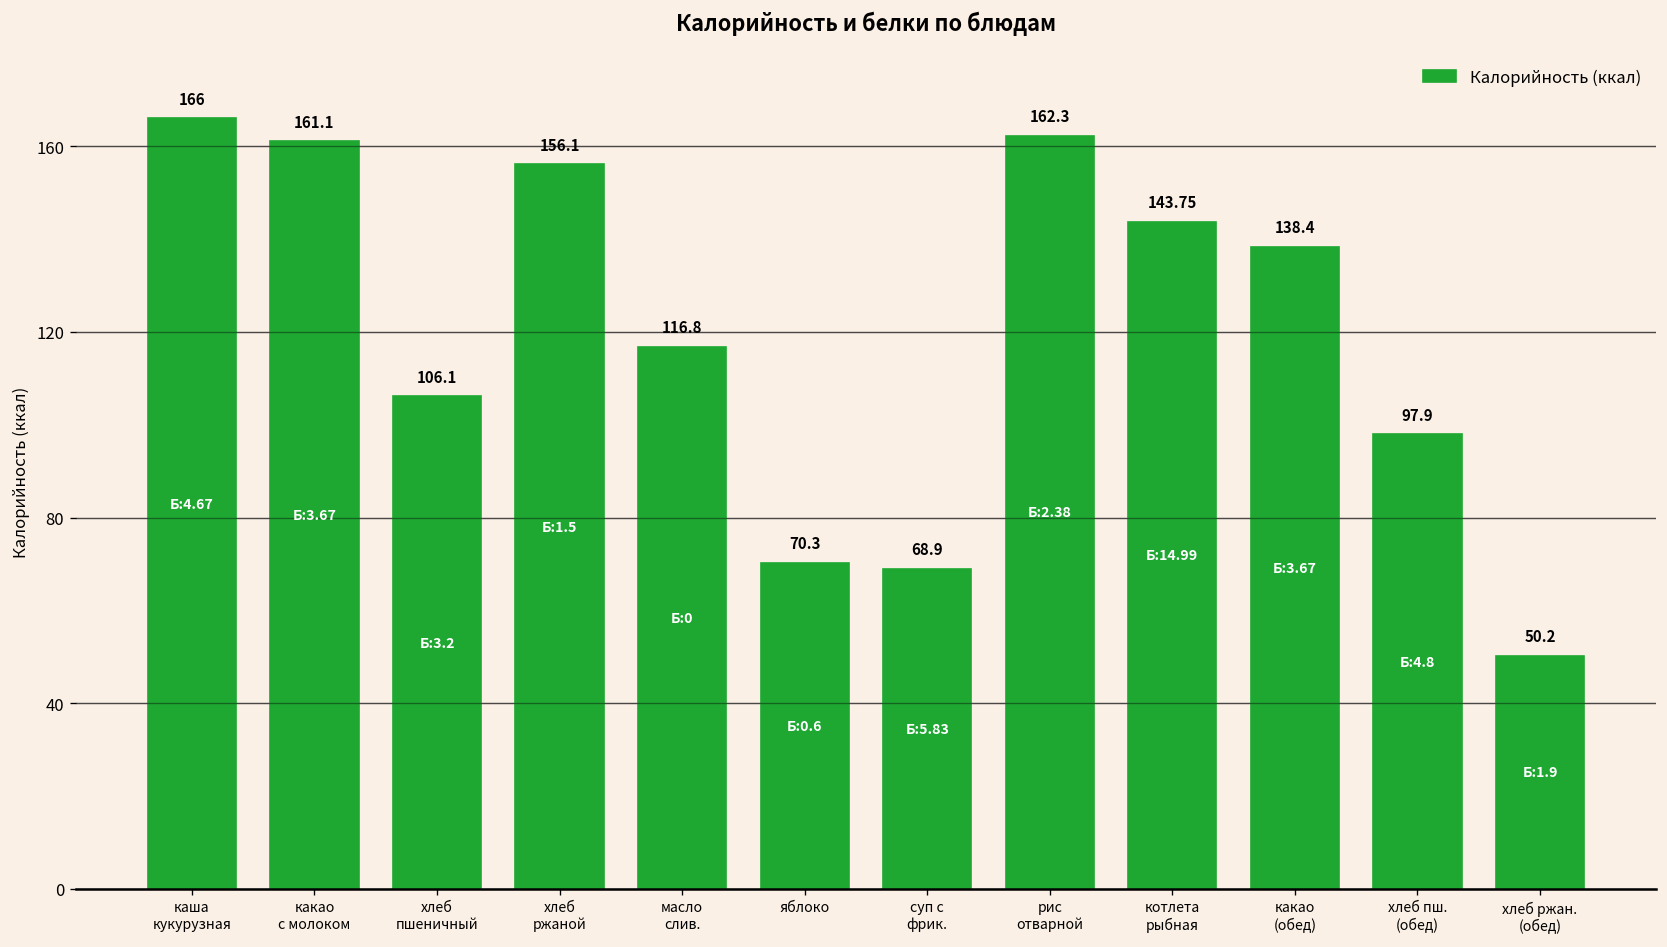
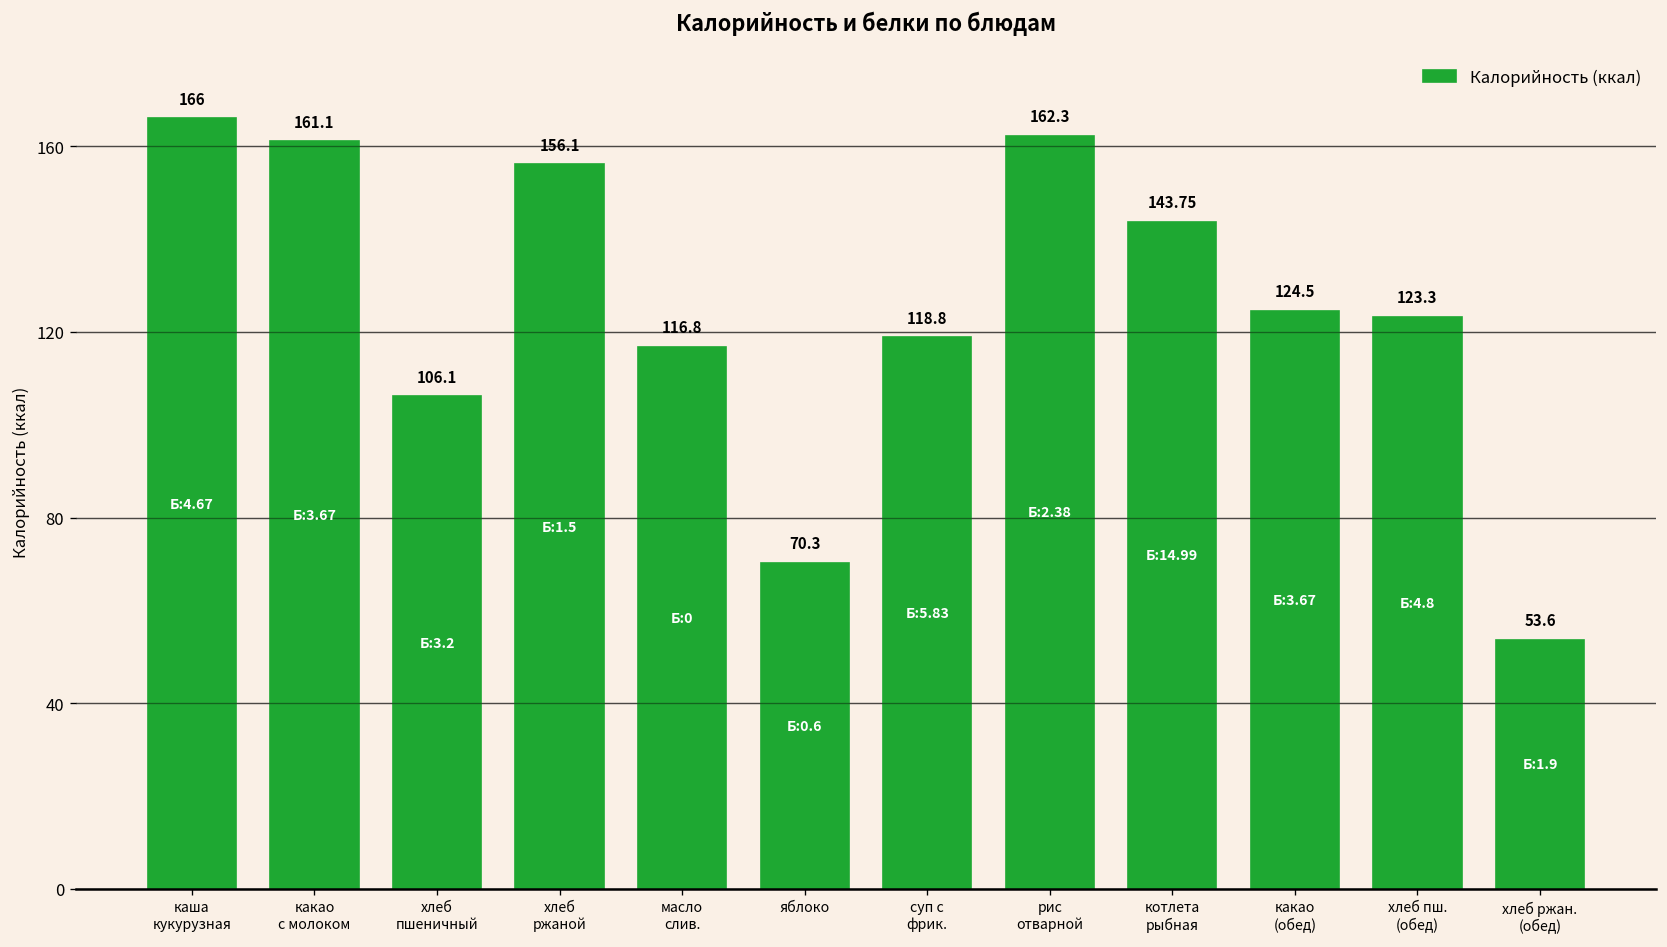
суп с фрик.: 68.9 -> 118.8
какао (обед): 138.4 -> 124.5
хлеб пш. (обед): 97.9 -> 123.3
хлеб ржан. (обед): 50.2 -> 53.6
